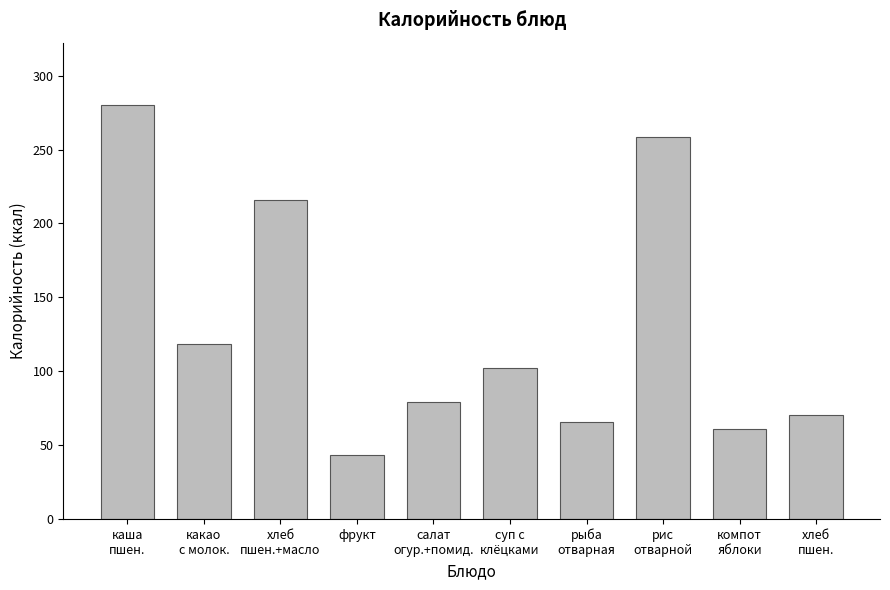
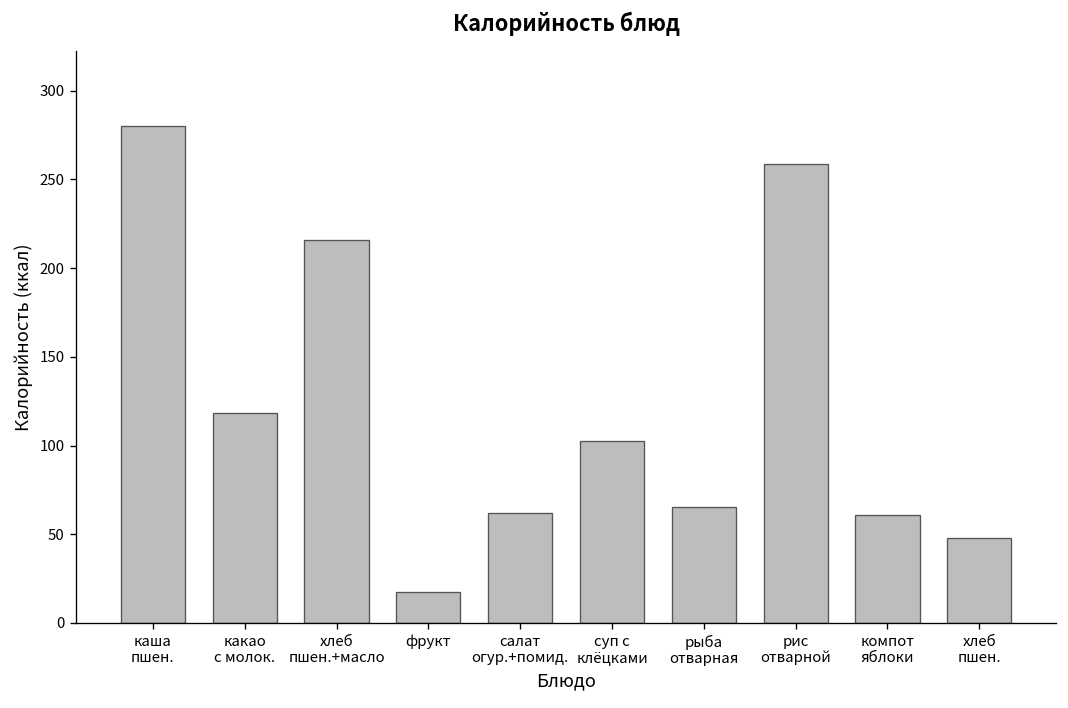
фрукт: 43 -> 17
салат огур.+помид.: 79 -> 62
хлеб пшен.: 71 -> 48
